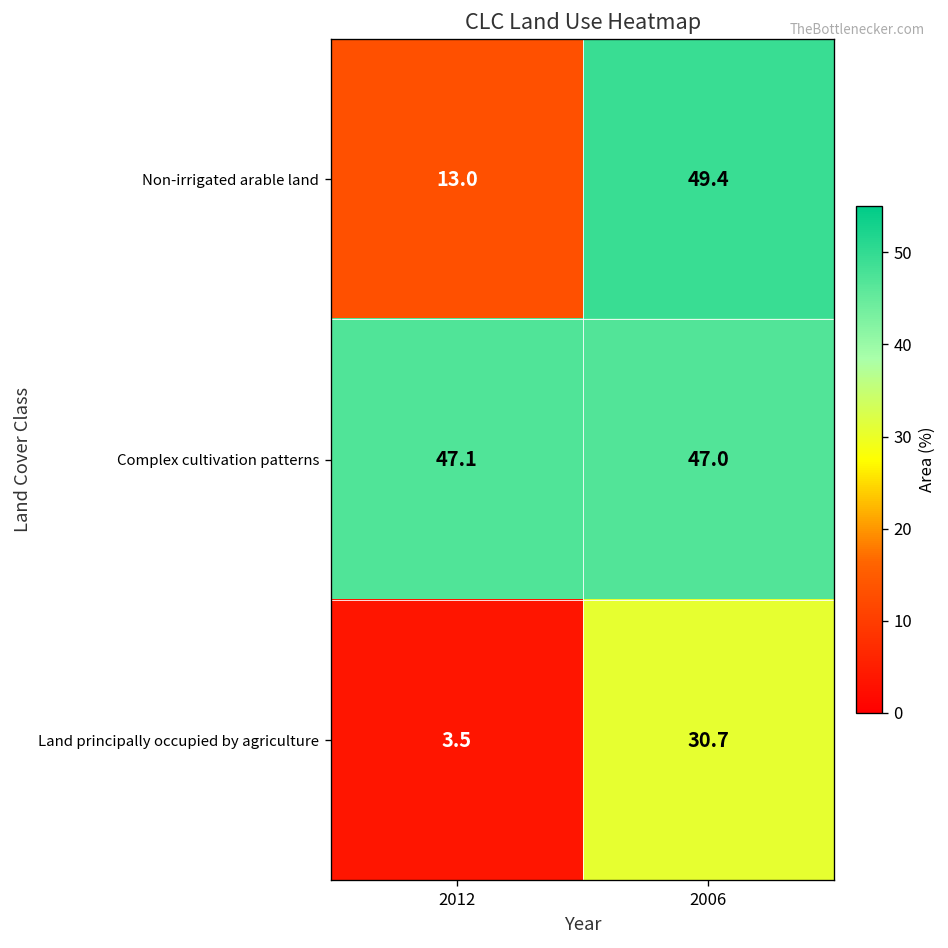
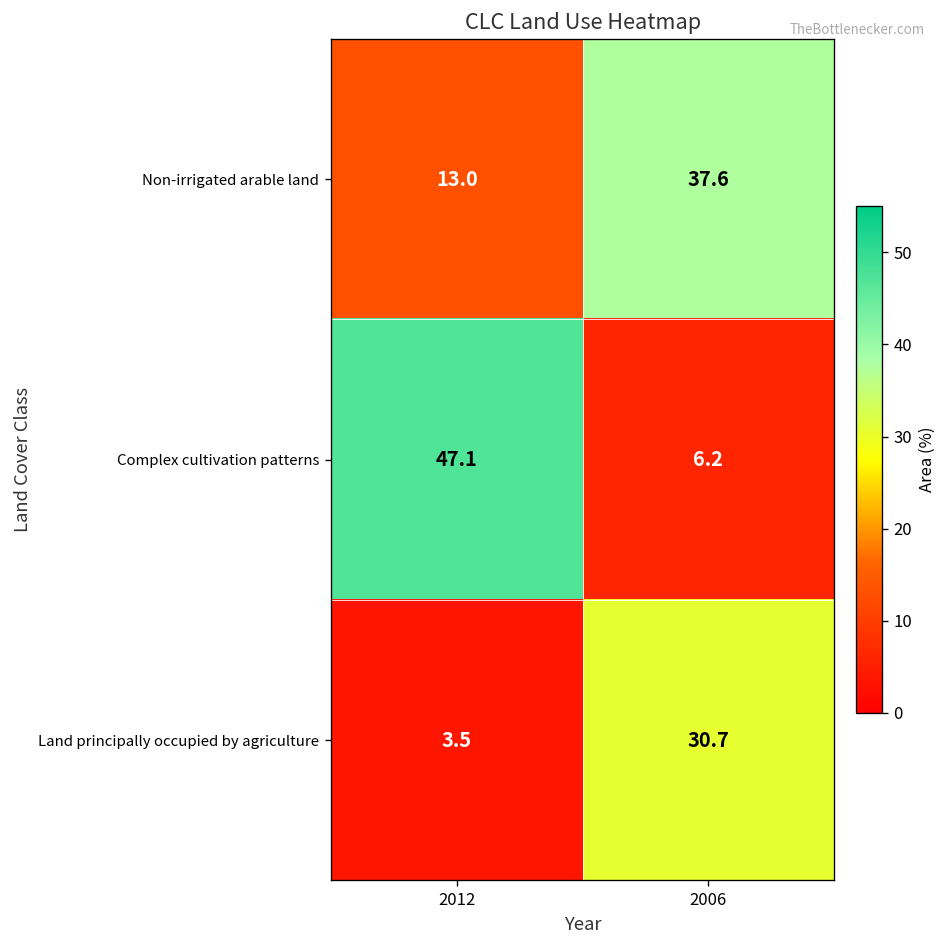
Non-irrigated arable land, 2006: 49.4 -> 37.6
Complex cultivation patterns, 2006: 47.0 -> 6.2
